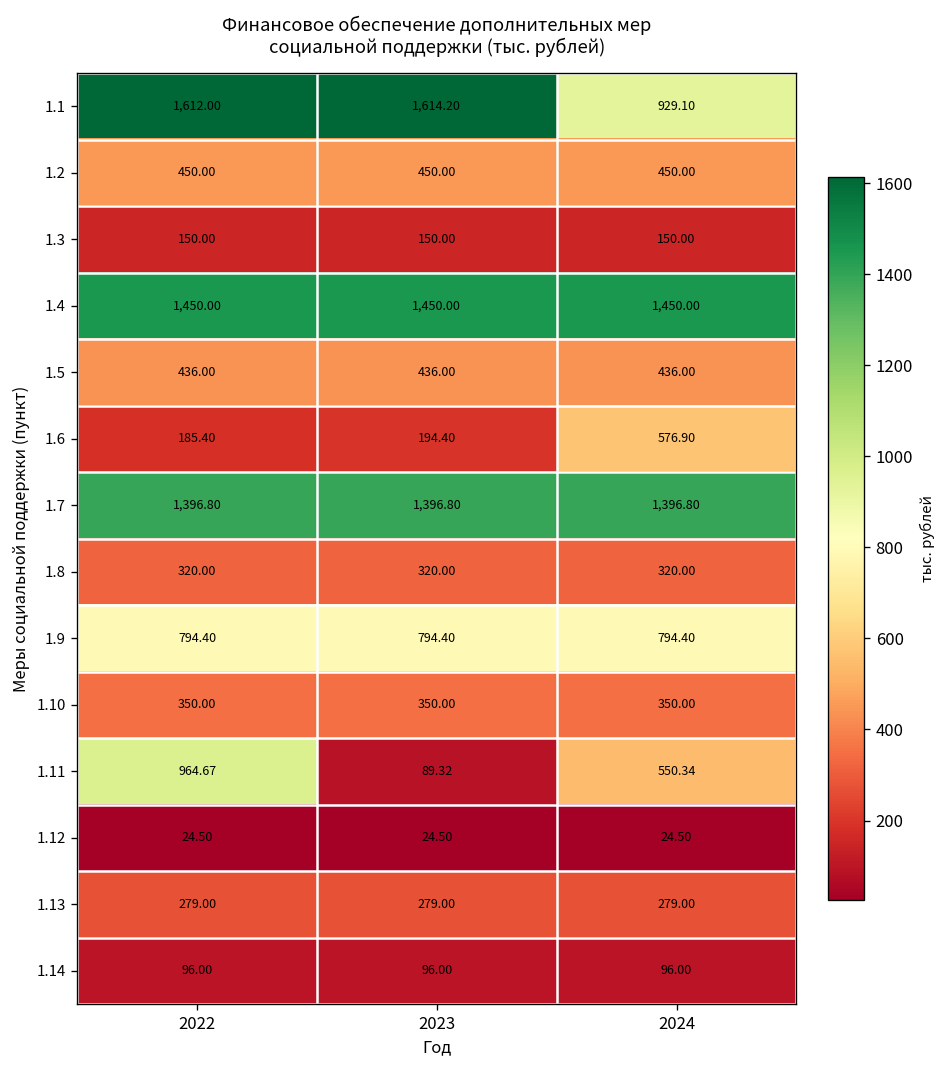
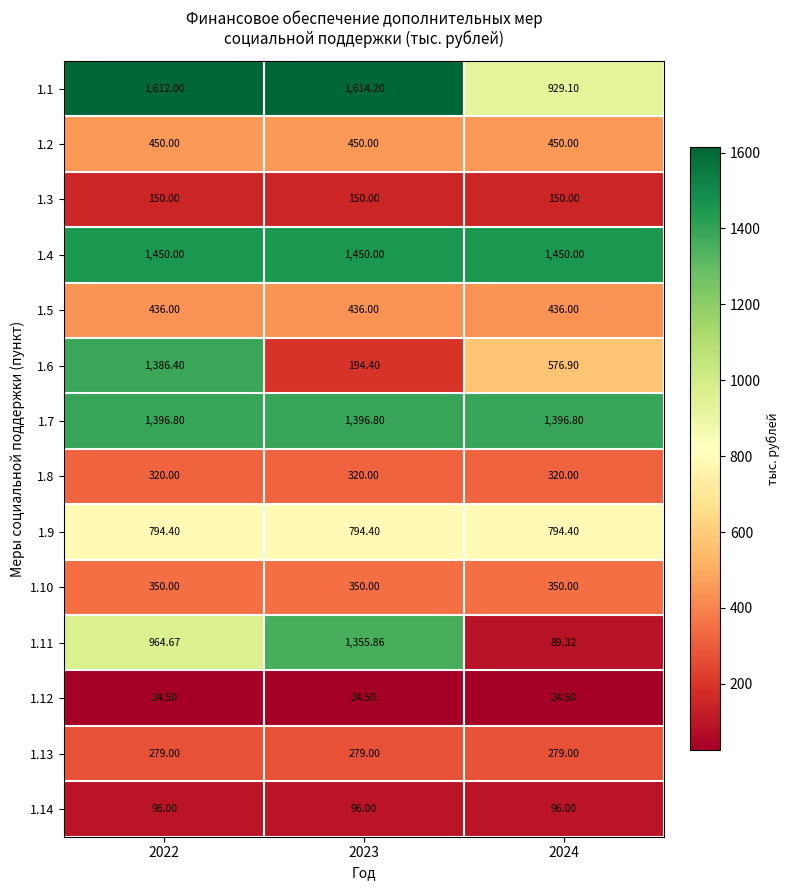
1.6, 2022: 185.40 -> 1,386.40
1.11, 2023: 89.32 -> 1,355.86
1.11, 2024: 550.34 -> 89.32
